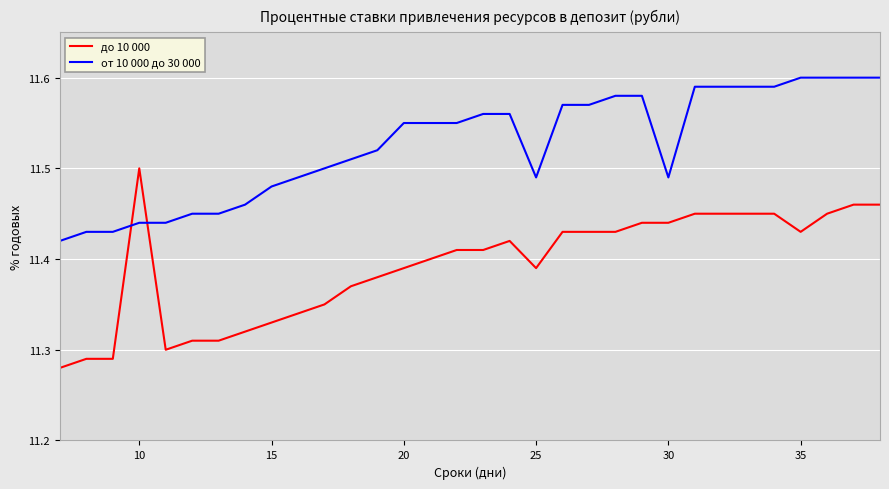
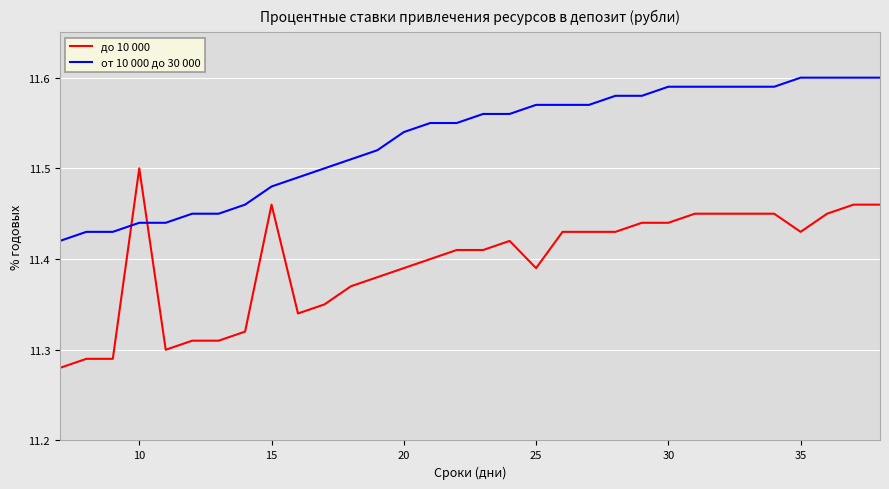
до 10 000, 15: 11.33 -> 11.46
от 10 000 до 30 000, 20: 11.55 -> 11.54
от 10 000 до 30 000, 25: 11.49 -> 11.57
от 10 000 до 30 000, 30: 11.49 -> 11.59
